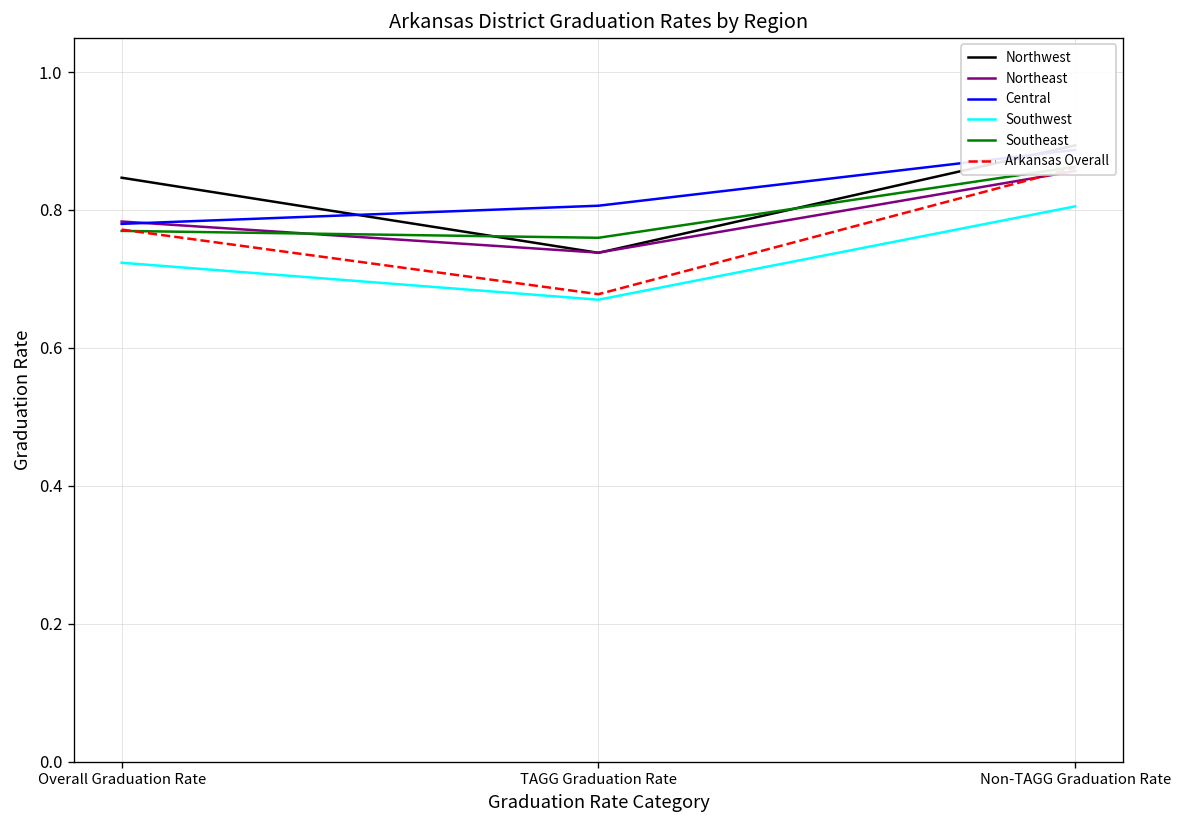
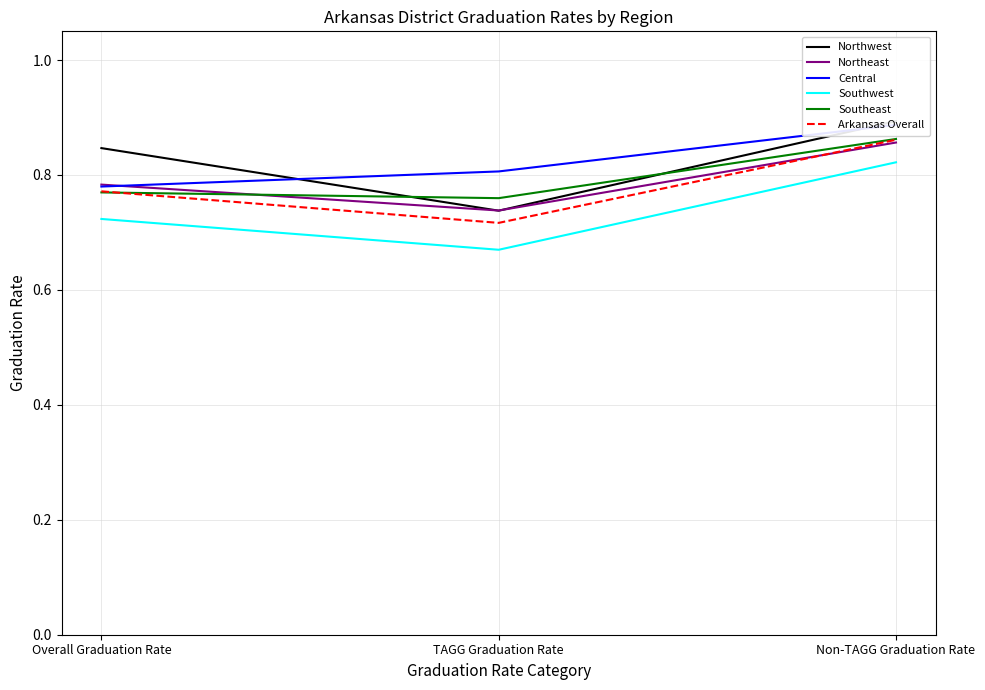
Arkansas Overall, TAGG Graduation Rate: 0.68 -> 0.72
Southwest, Non-TAGG Graduation Rate: 0.81 -> 0.82
